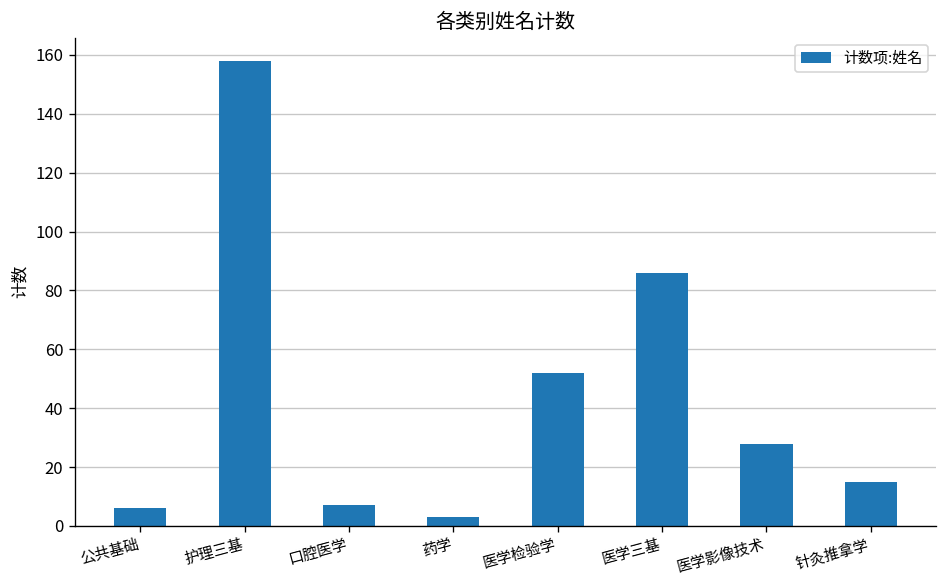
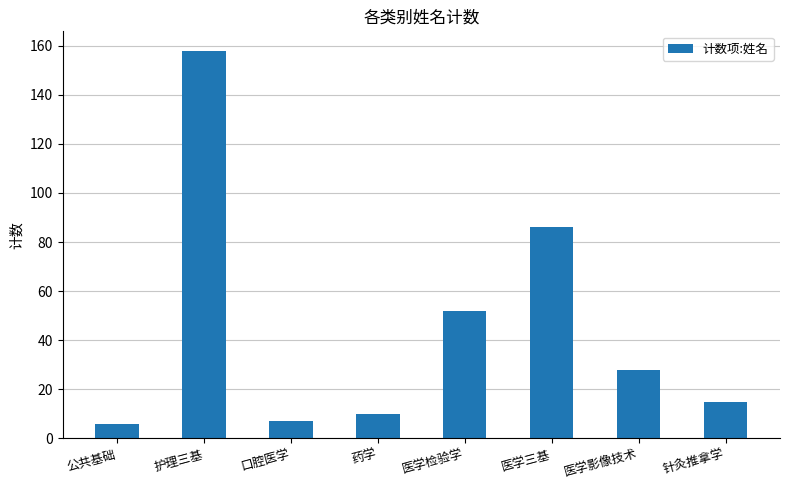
药学: 3 -> 10
